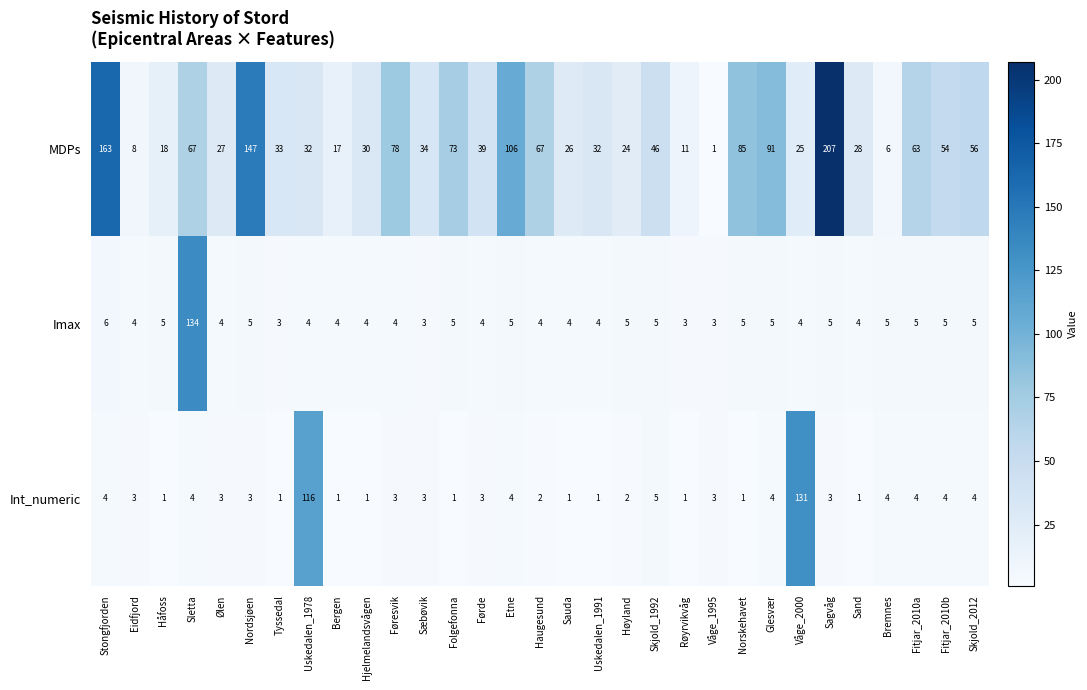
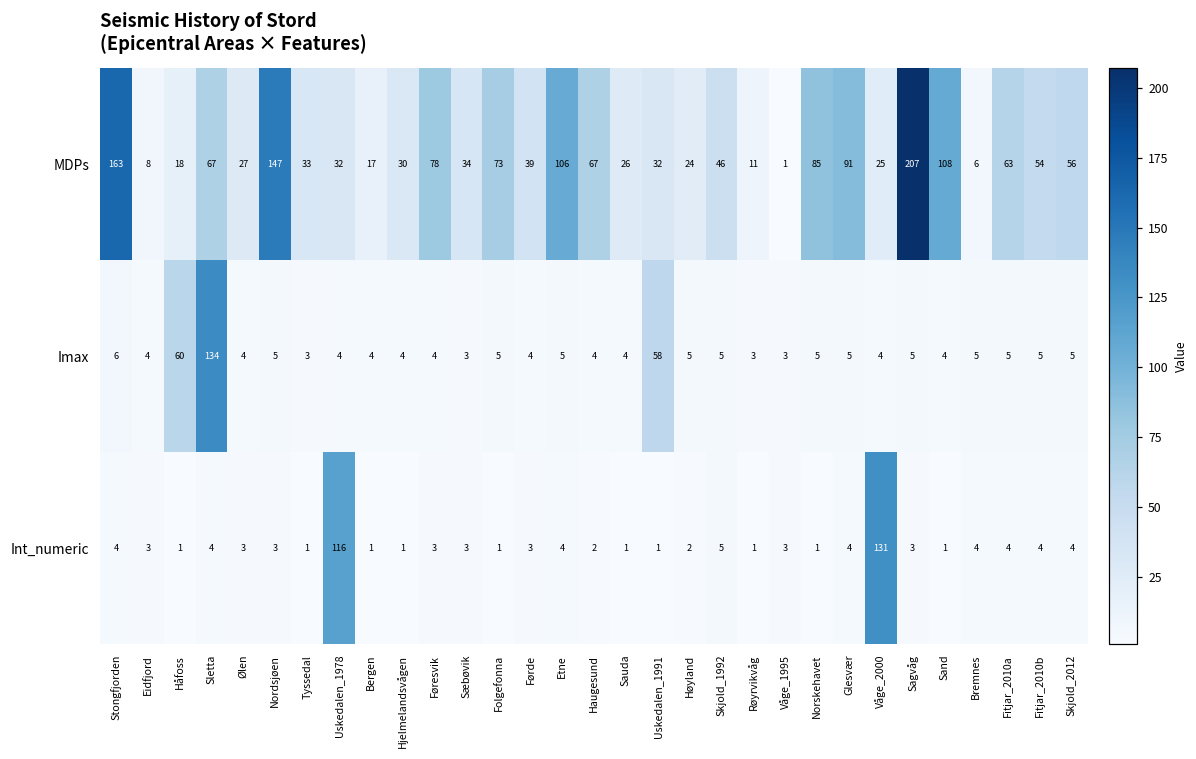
MDPs, Sand: 28 -> 108
Imax, Håfoss: 5 -> 60
Imax, Uskedalen_1991: 4 -> 58
